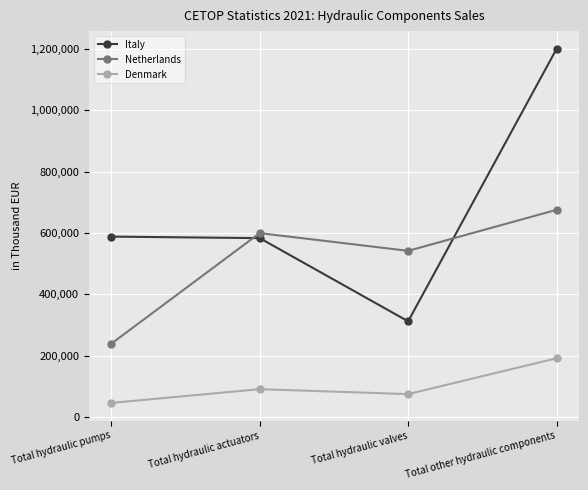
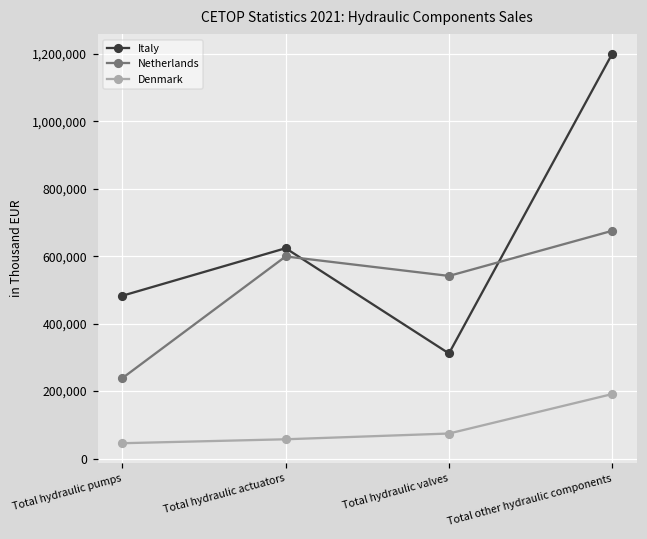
Italy, Total hydraulic pumps: 590,000 -> 480,000
Italy, Total hydraulic actuators: 580,000 -> 620,000
Denmark, Total hydraulic actuators: 90,000 -> 60,000
